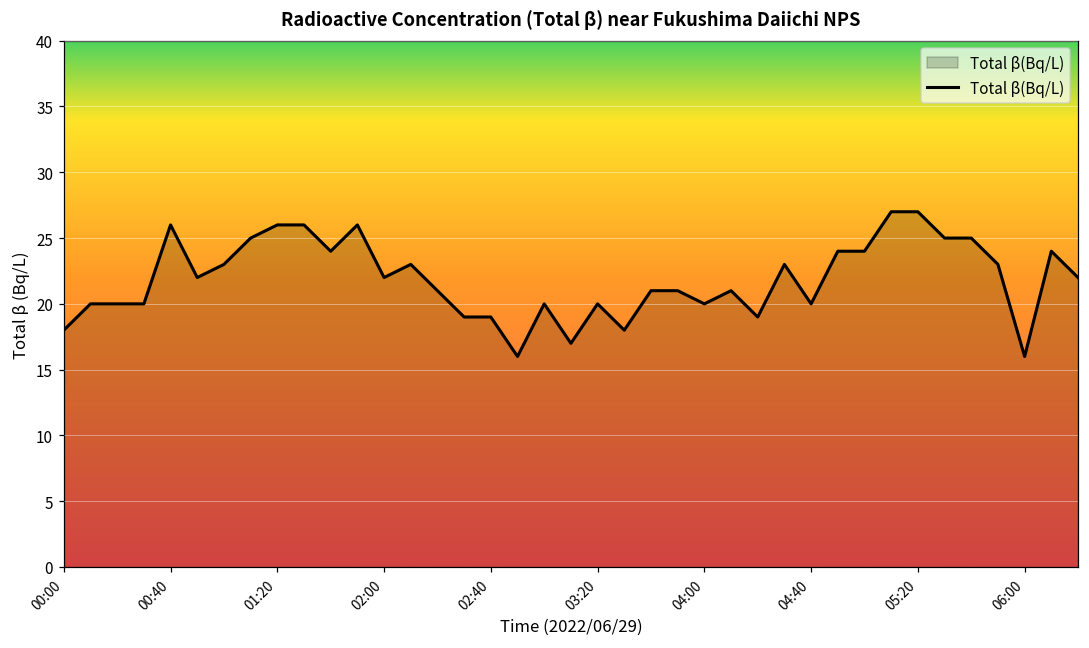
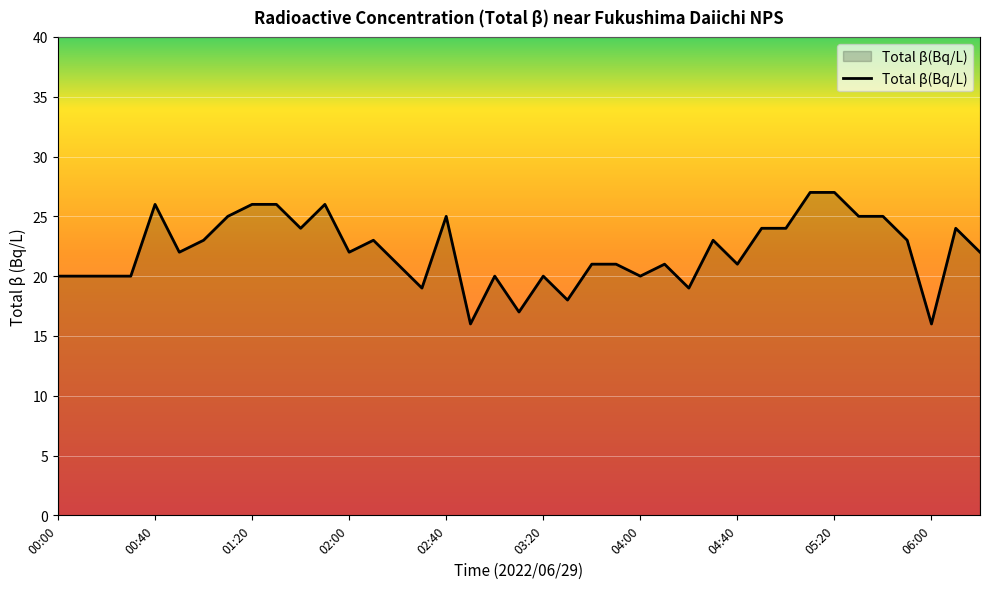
00:00: 18 -> 20
02:40: 19 -> 25
04:40: 20 -> 21
